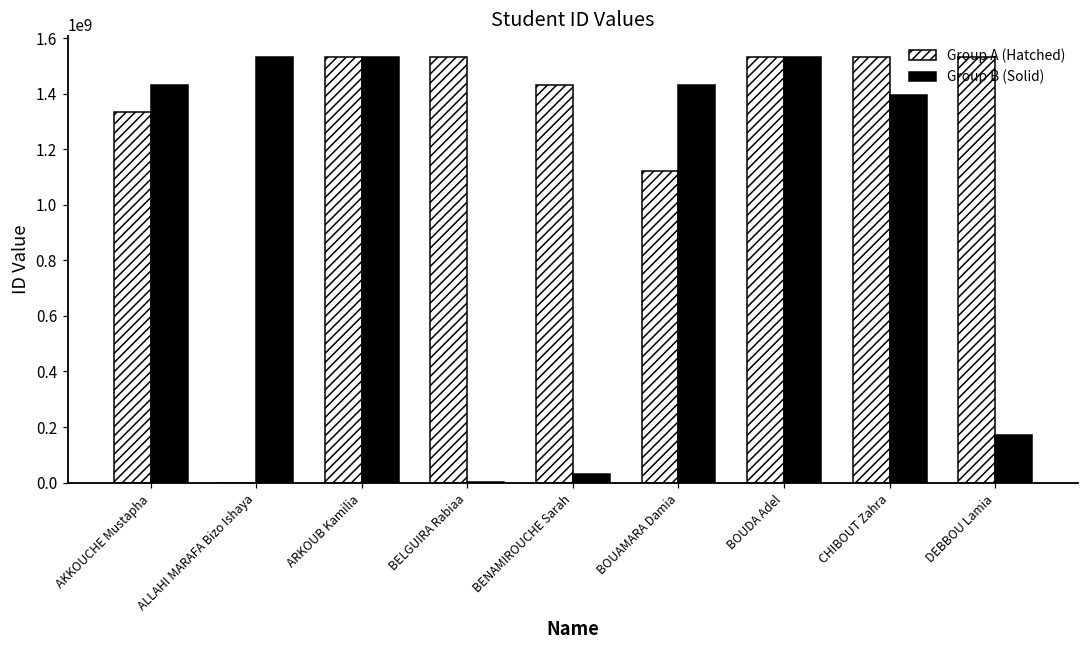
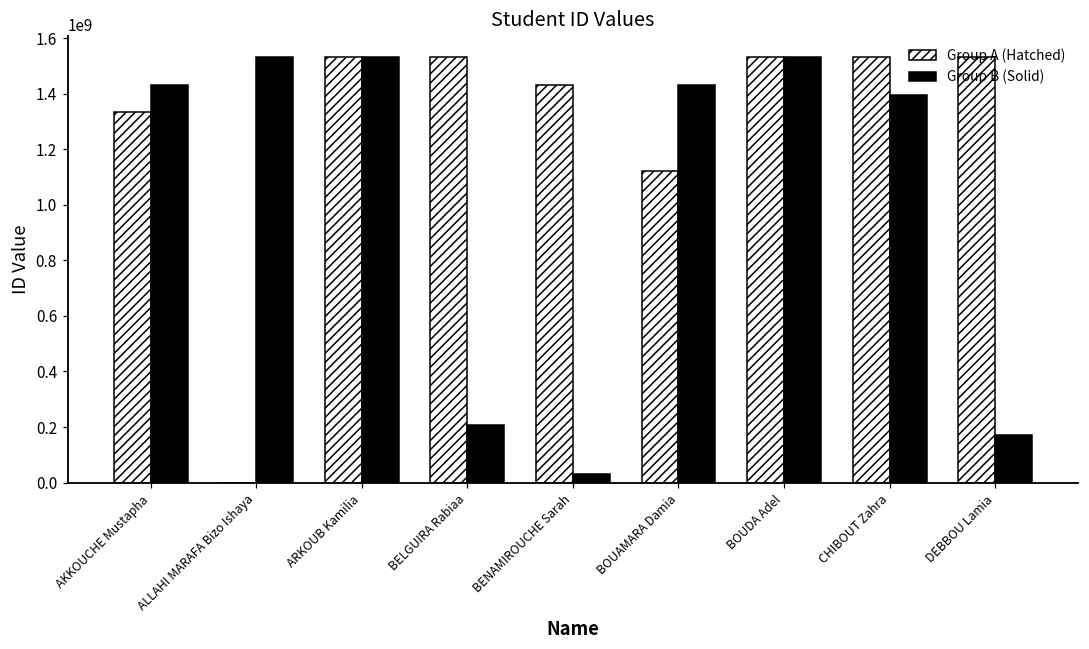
Group B (Solid), BELGUIRA Rabiaa: 0 -> 210000000
